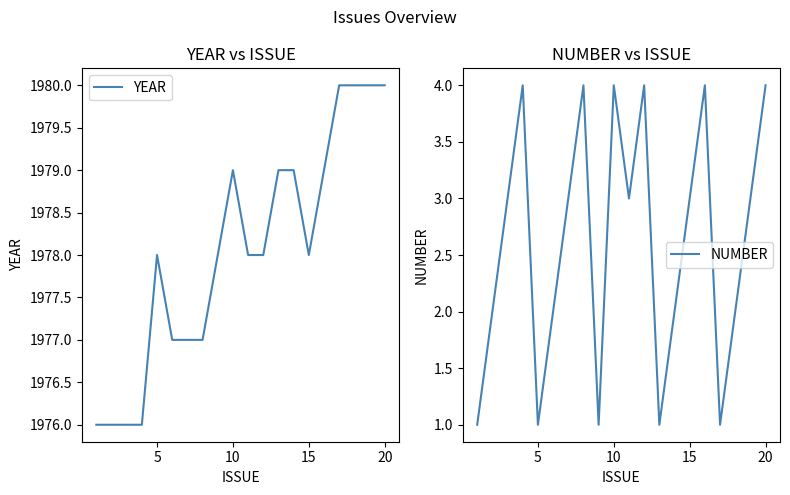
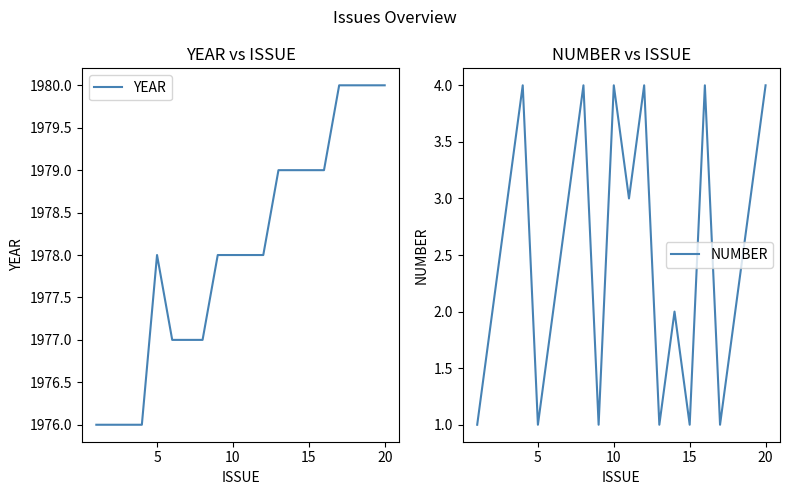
YEAR vs ISSUE, 10: 1979 -> 1978
YEAR vs ISSUE, 15: 1978 -> 1979
NUMBER vs ISSUE, 15: 3 -> 1
